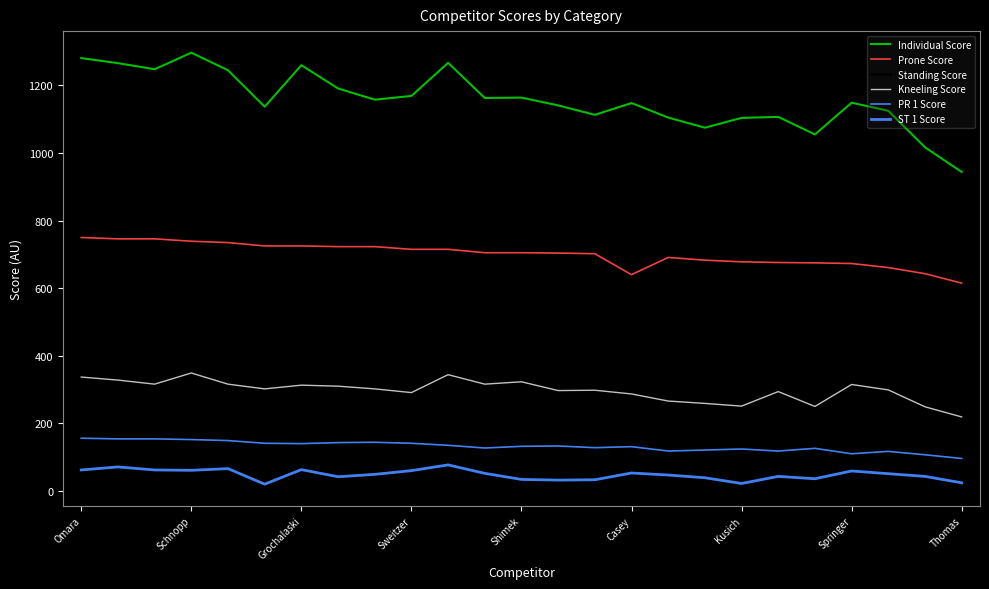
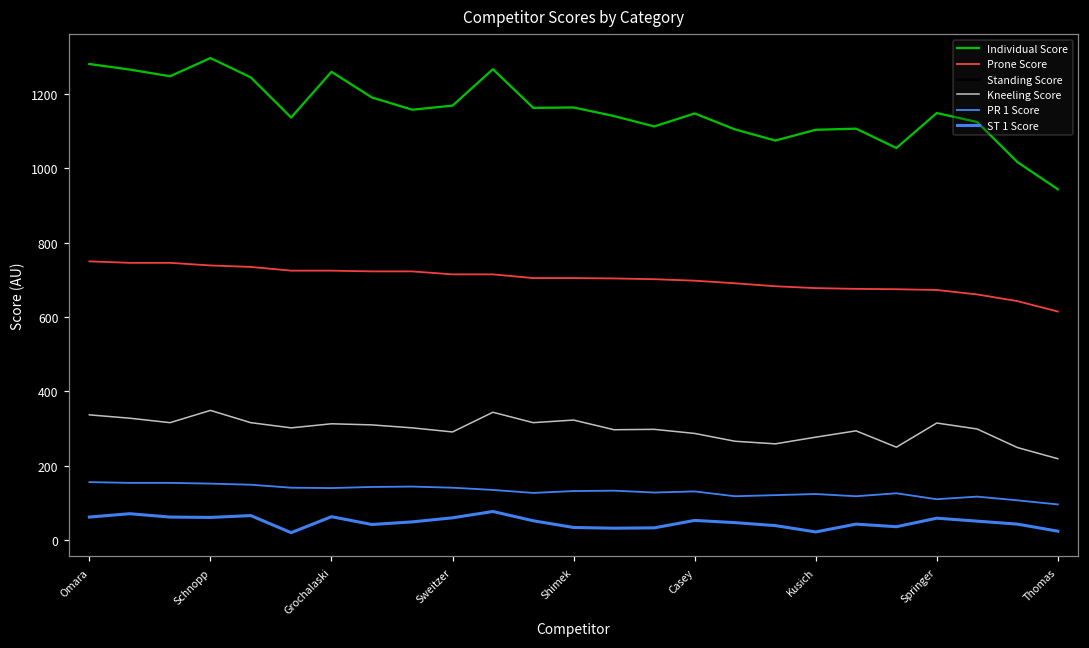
Prone Score, Casey: 640 -> 700
Kneeling Score, Kusich: 250 -> 280
